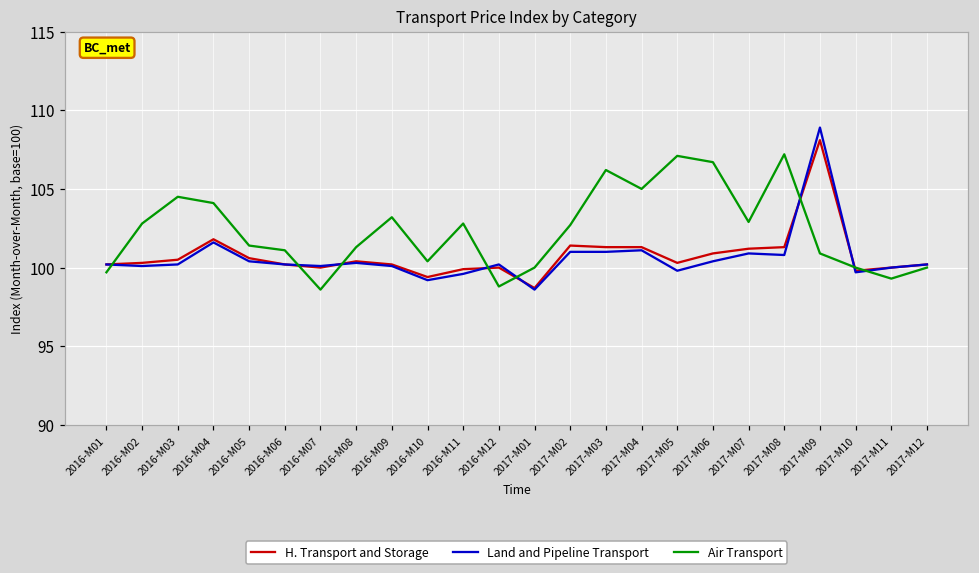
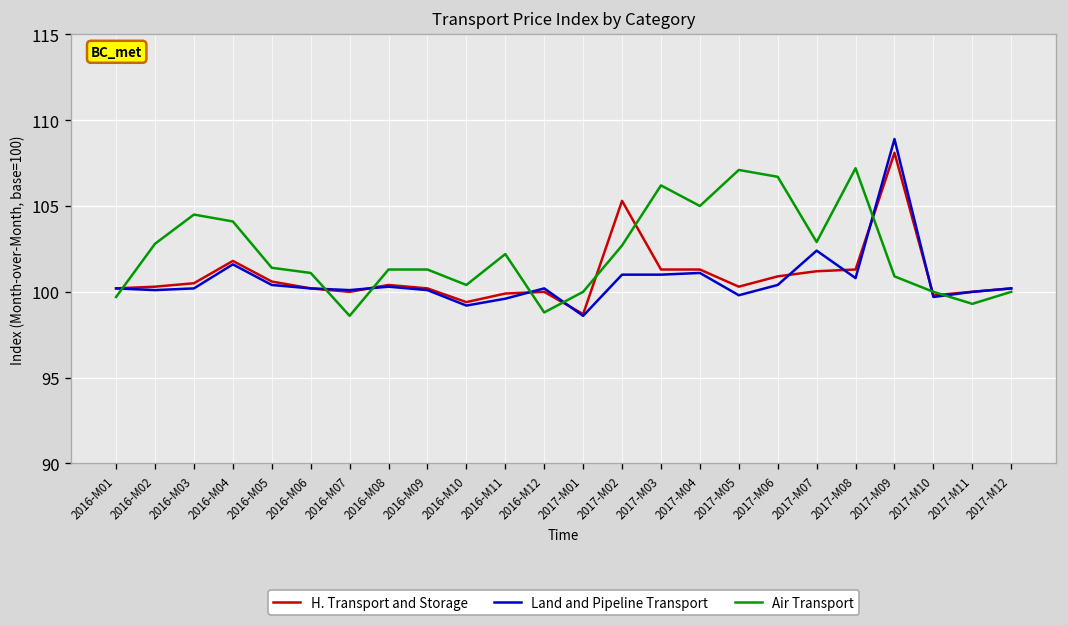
Air Transport, 2016-M09: 103.2 -> 101.3
Air Transport, 2016-M11: 102.8 -> 102.2
H. Transport and Storage, 2017-M02: 101.4 -> 105.3
Land and Pipeline Transport, 2017-M07: 100.9 -> 102.4
